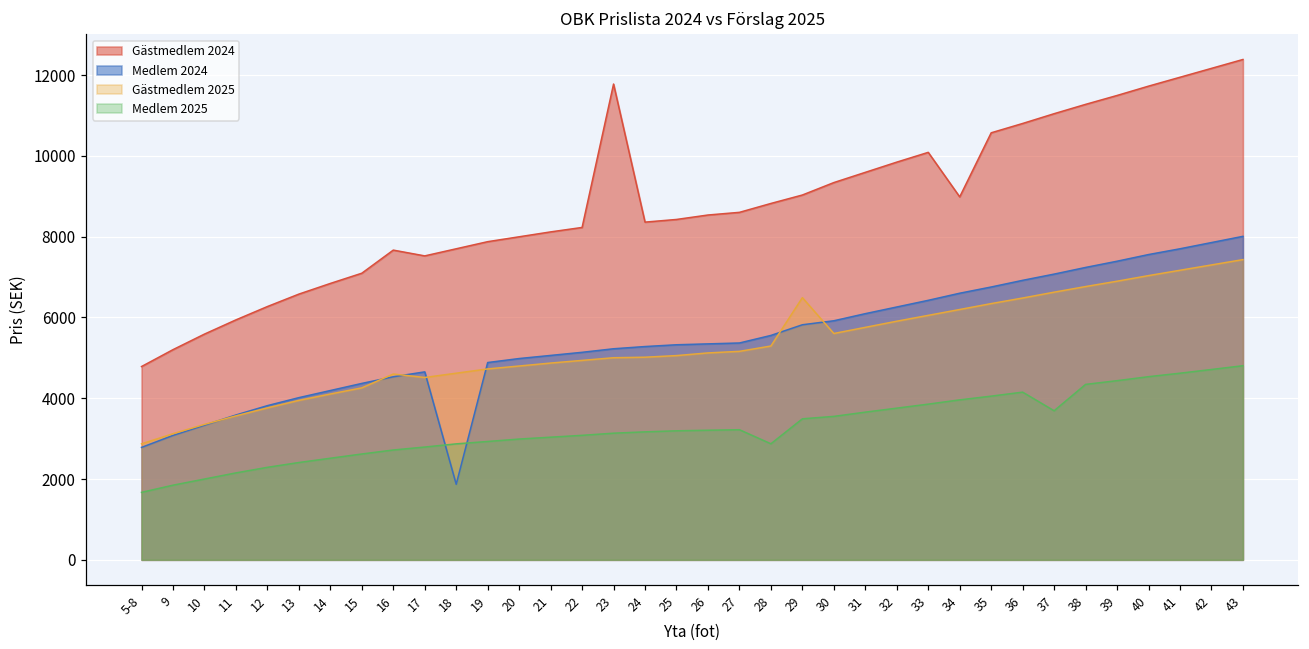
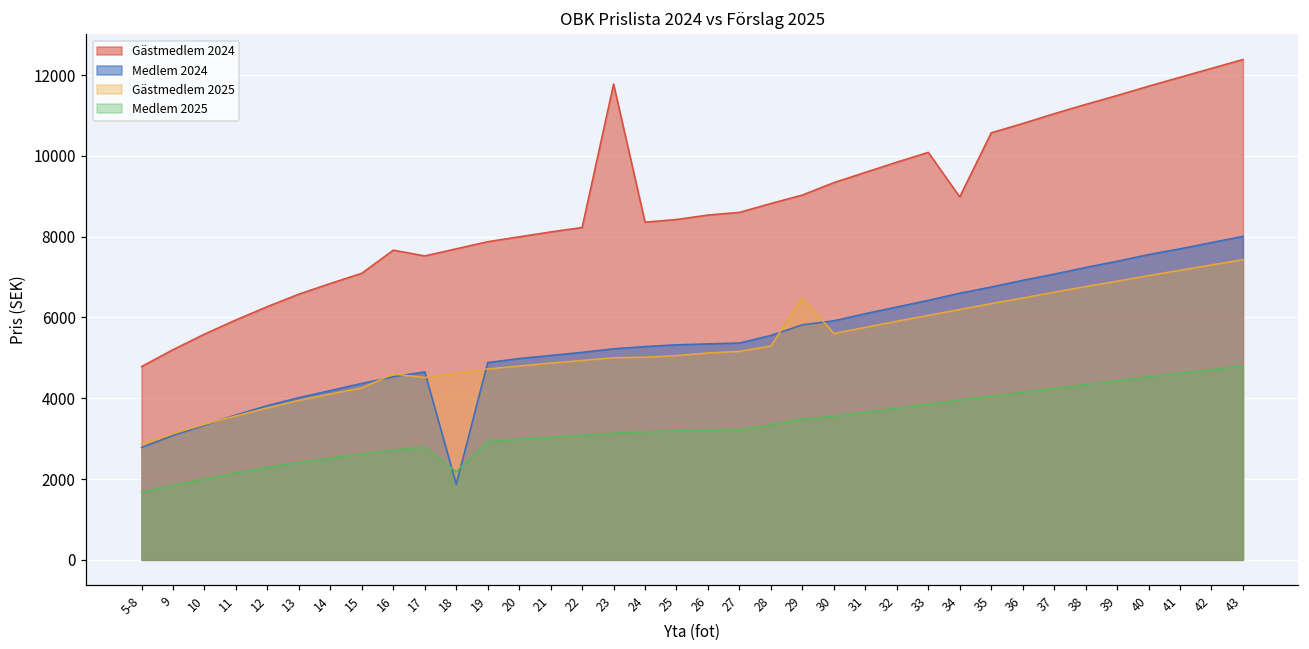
Medlem 2025, 18: 2900 -> 2200
Medlem 2025, 28: 2900 -> 3300
Medlem 2025, 37: 3700 -> 4200
